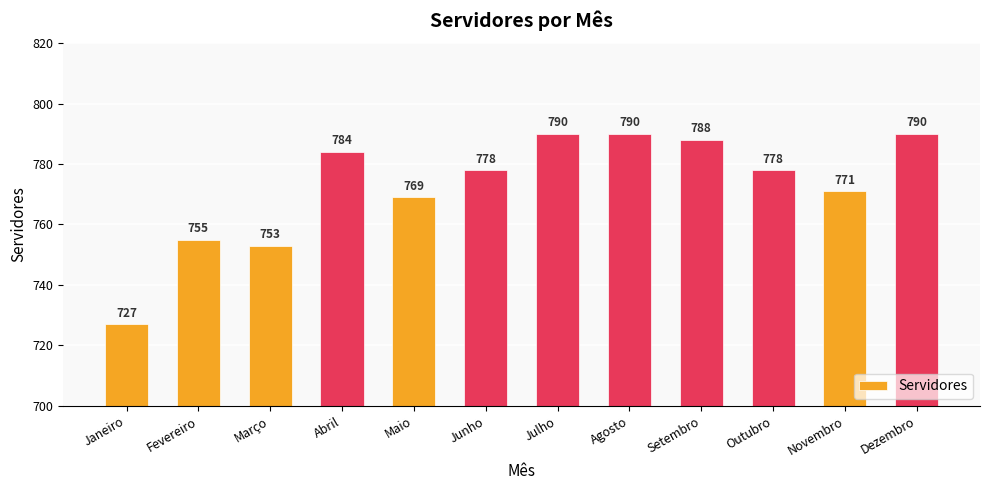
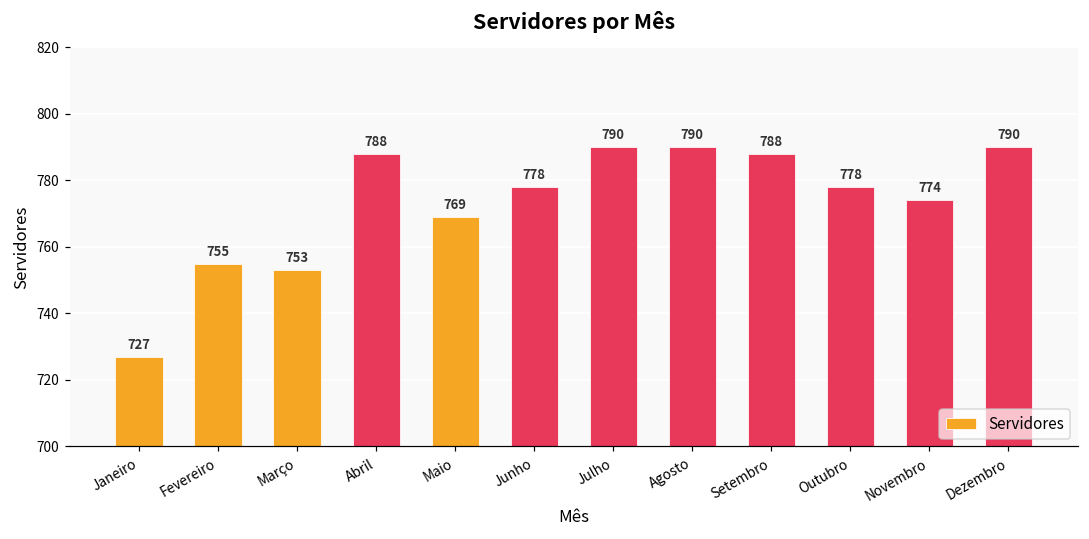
Abril: 784 -> 788
Novembro: 771 -> 774
